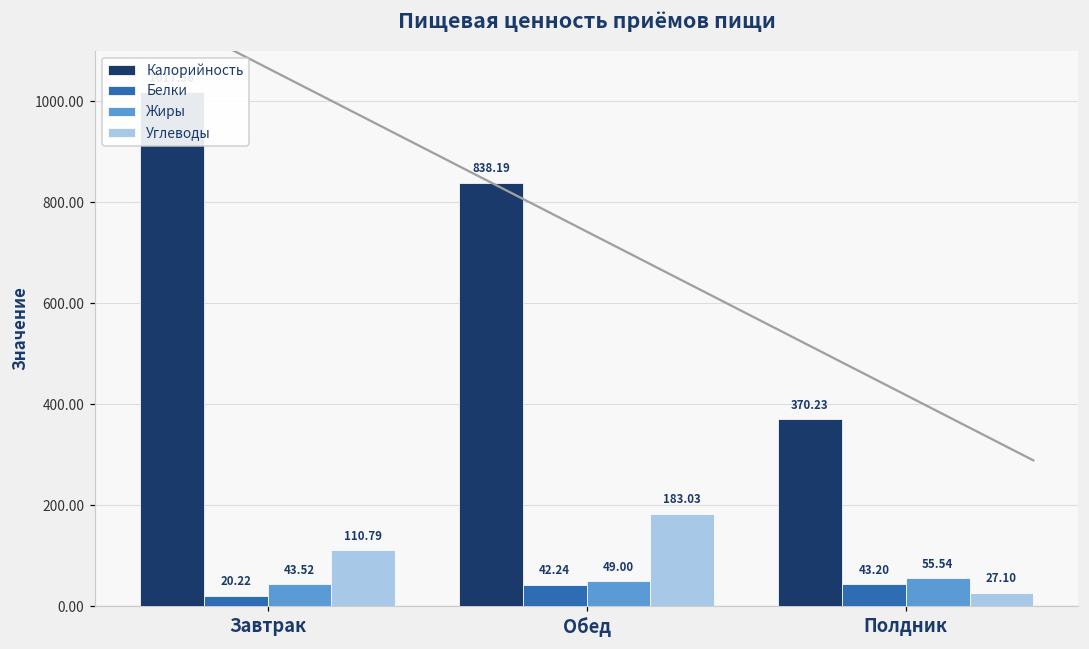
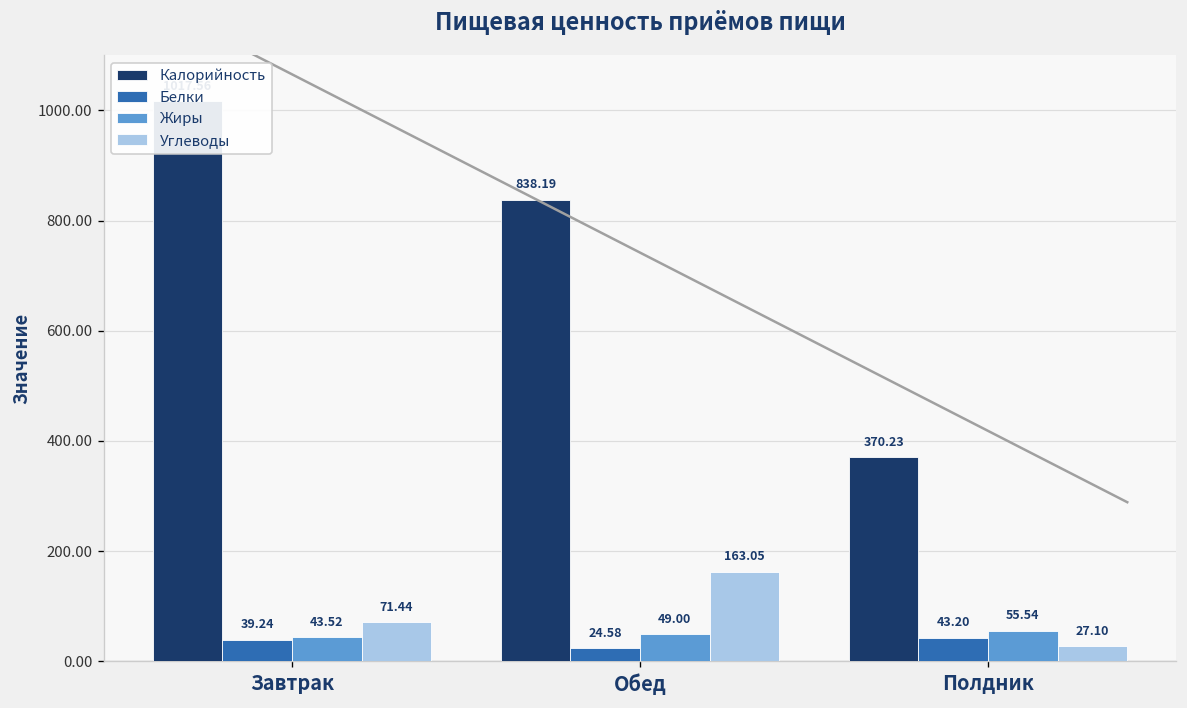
Белки, Завтрак: 20.22 -> 39.24
Углеводы, Завтрак: 110.79 -> 71.44
Белки, Обед: 42.24 -> 24.58
Углеводы, Обед: 183.03 -> 163.05
